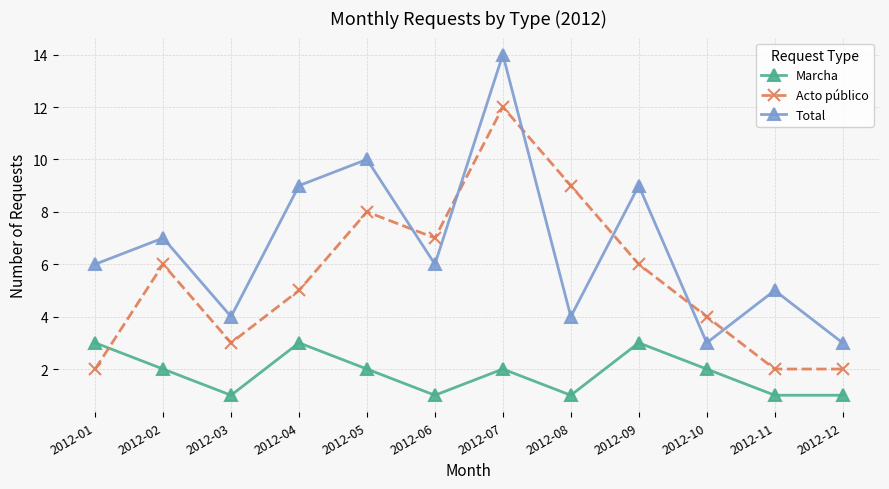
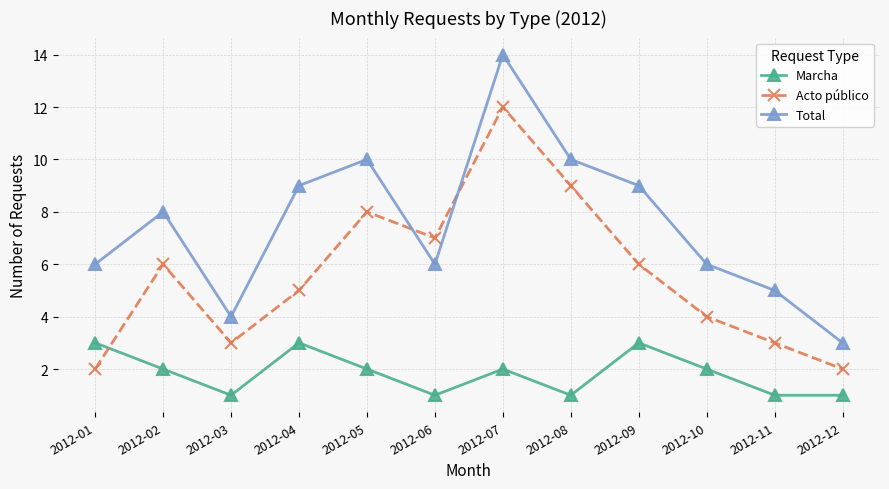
Total, 2012-02: 7 -> 8
Total, 2012-08: 4 -> 10
Total, 2012-10: 3 -> 6
Acto público, 2012-11: 2 -> 3
